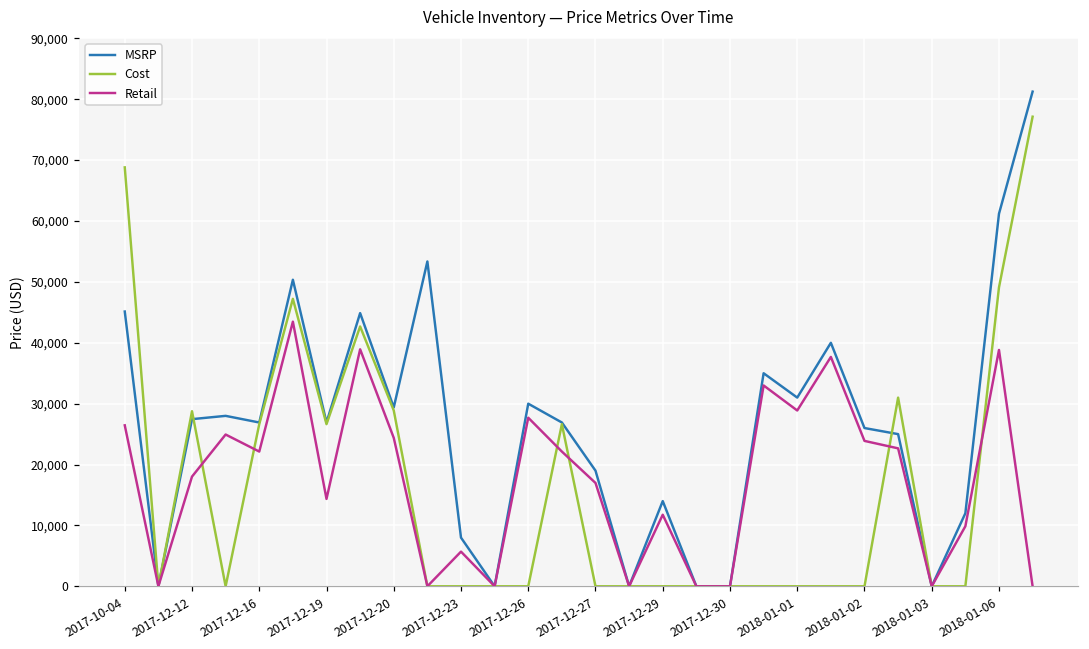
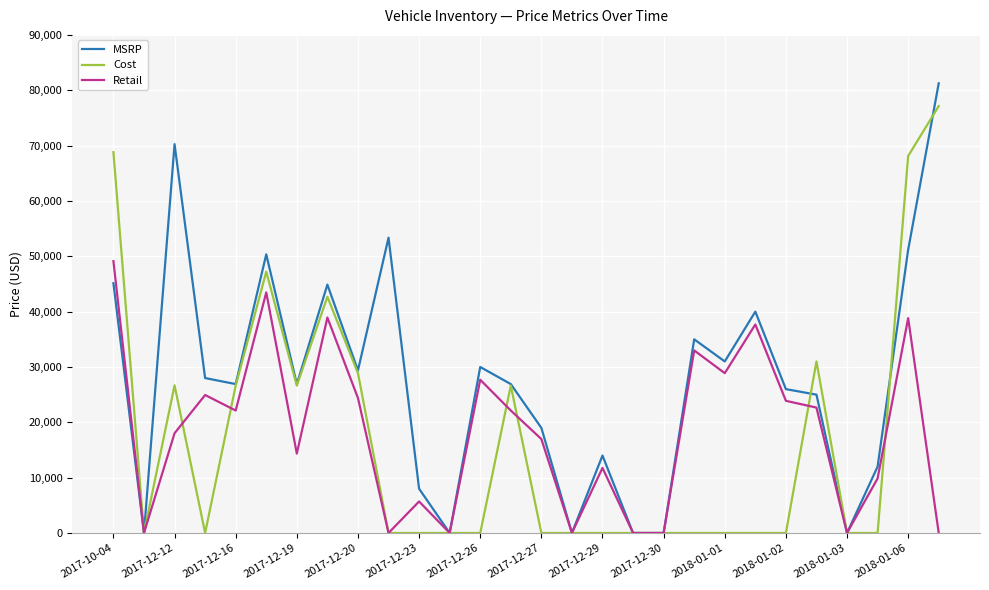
Retail, 2017-10-04: 26,000 -> 49,000
MSRP, 2017-12-12: 27,000 -> 70,000
Cost, 2017-12-12: 29,000 -> 27,000
MSRP, 2018-01-06: 61,000 -> 51,000
Cost, 2018-01-06: 49,000 -> 68,000
